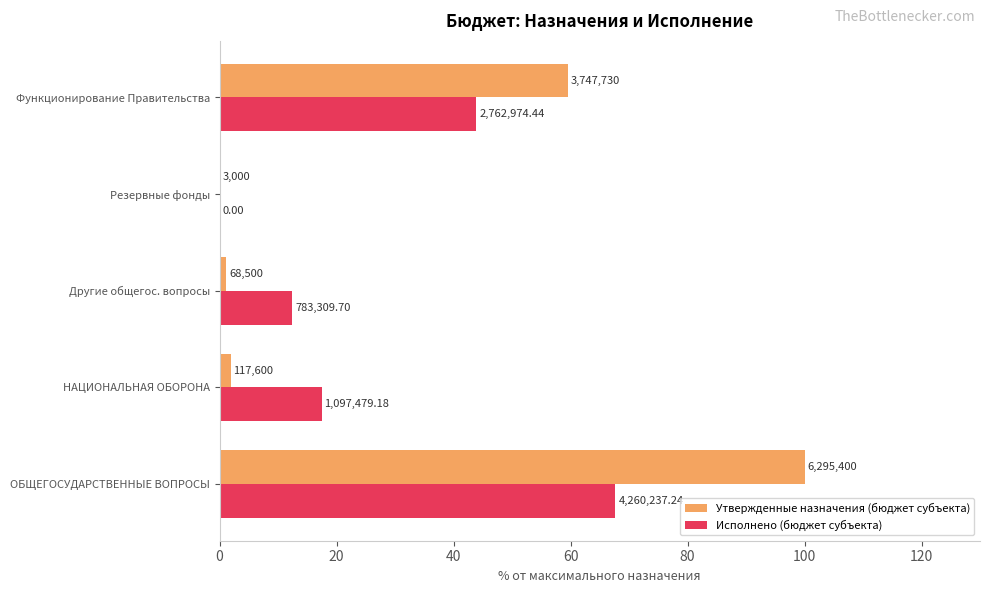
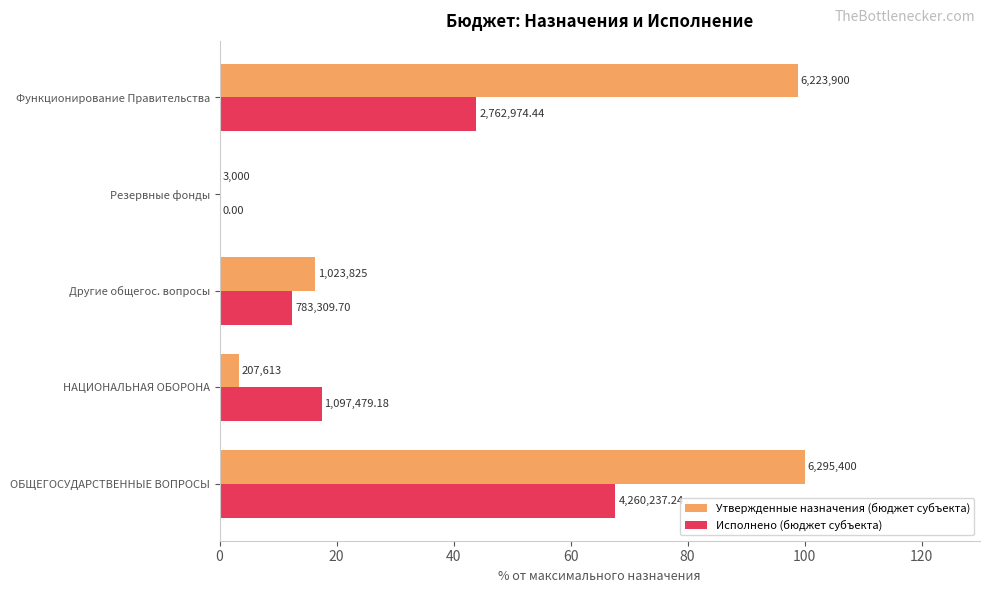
Утвержденные назначения (бюджет субъекта), Функционирование Правительства: 3,747,730 -> 6,223,900
Утвержденные назначения (бюджет субъекта), Другие общегос. вопросы: 68,500 -> 1,023,825
Утвержденные назначения (бюджет субъекта), НАЦИОНАЛЬНАЯ ОБОРОНА: 117,600 -> 207,613
